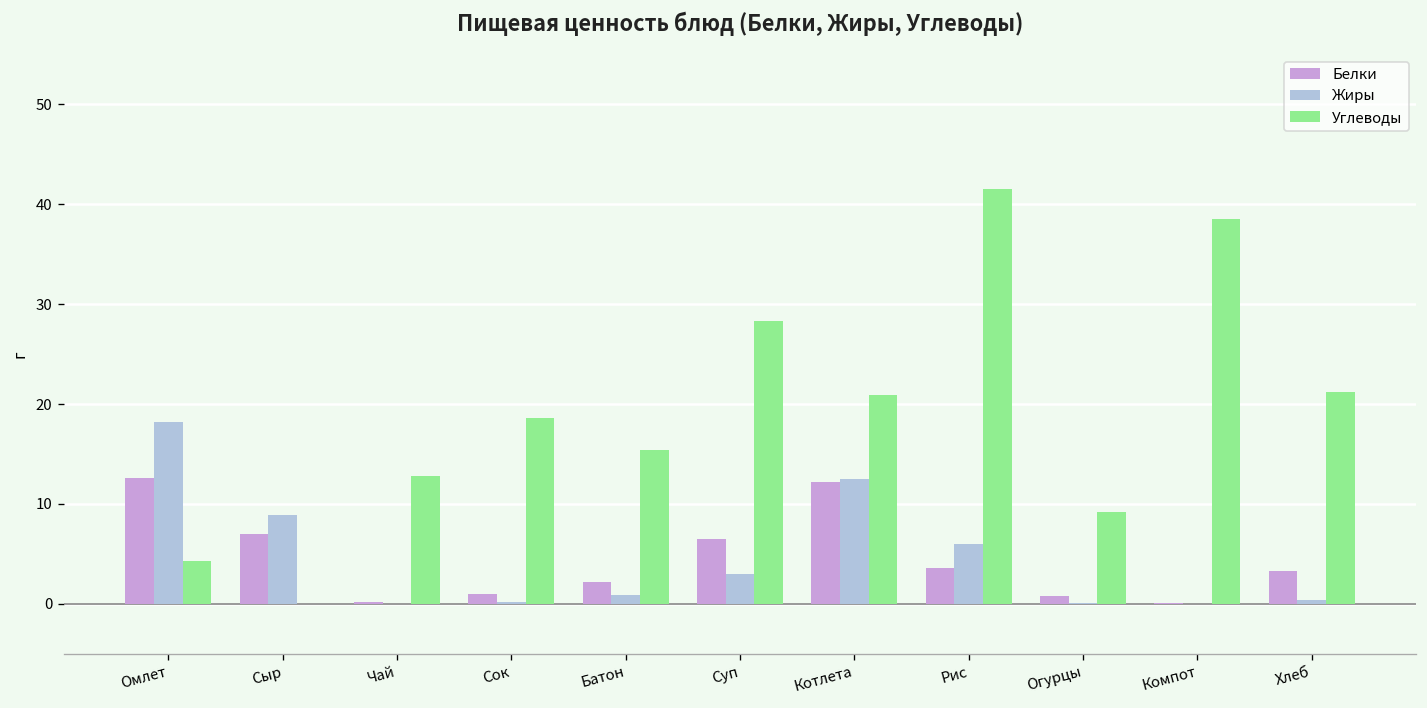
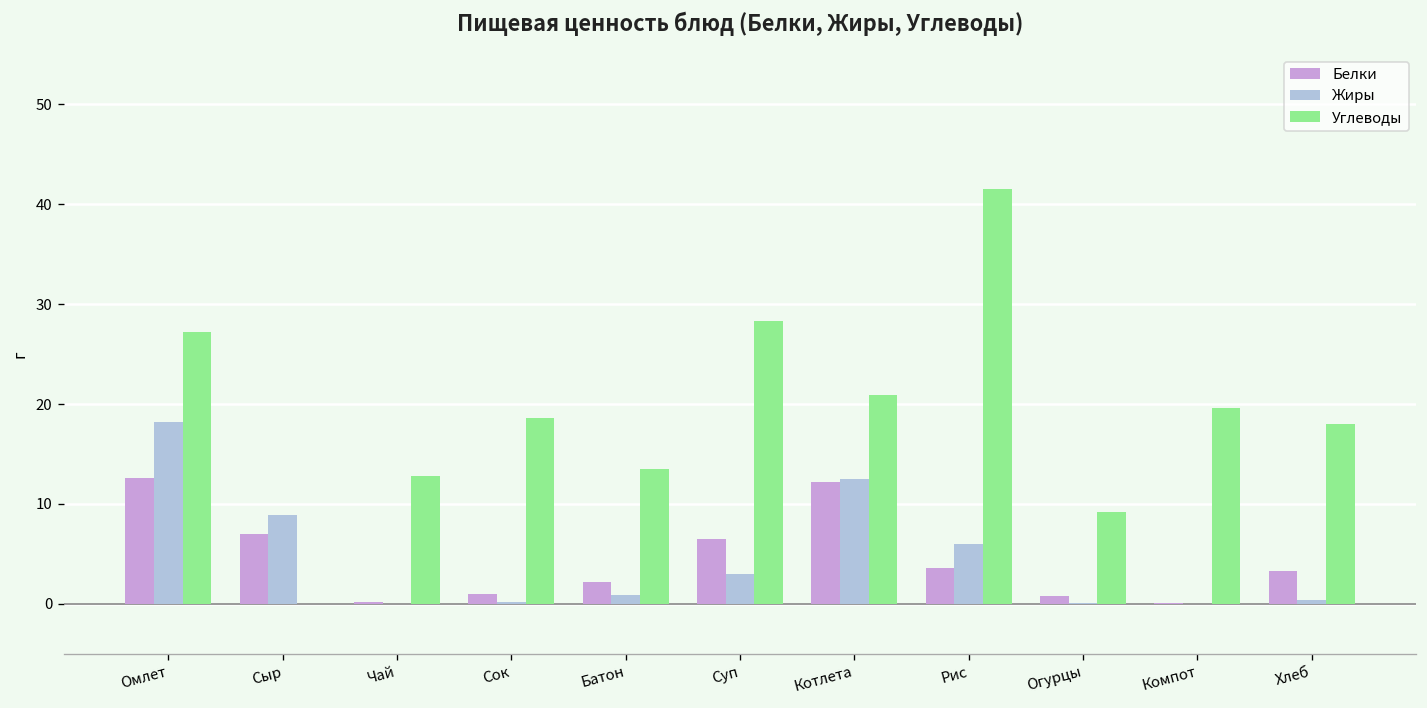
Углеводы, Омлет: 4 -> 27
Углеводы, Батон: 15 -> 14
Углеводы, Компот: 39 -> 20
Углеводы, Хлеб: 21 -> 18
